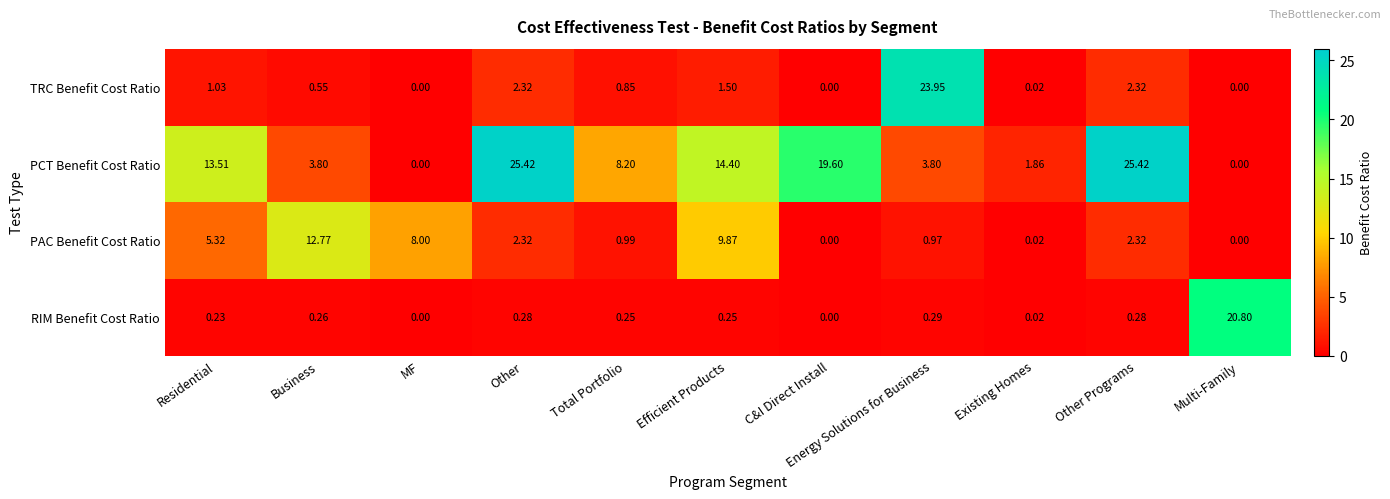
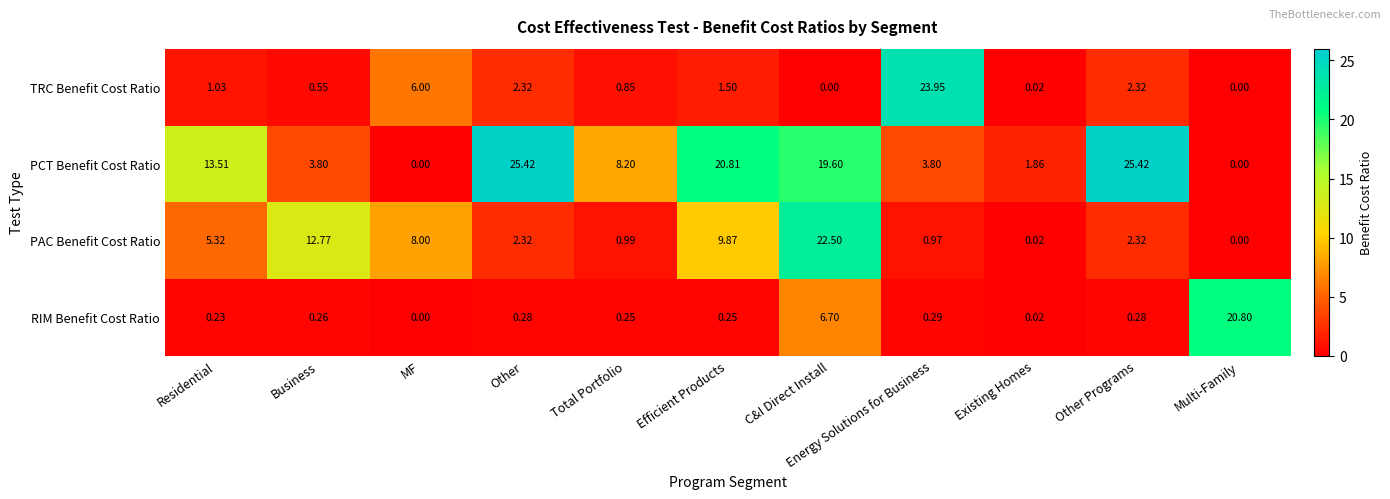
TRC Benefit Cost Ratio, MF: 0.00 -> 6.00
PCT Benefit Cost Ratio, Efficient Products: 14.40 -> 20.81
PAC Benefit Cost Ratio, C&I Direct Install: 0.00 -> 22.50
RIM Benefit Cost Ratio, C&I Direct Install: 0.00 -> 6.70
